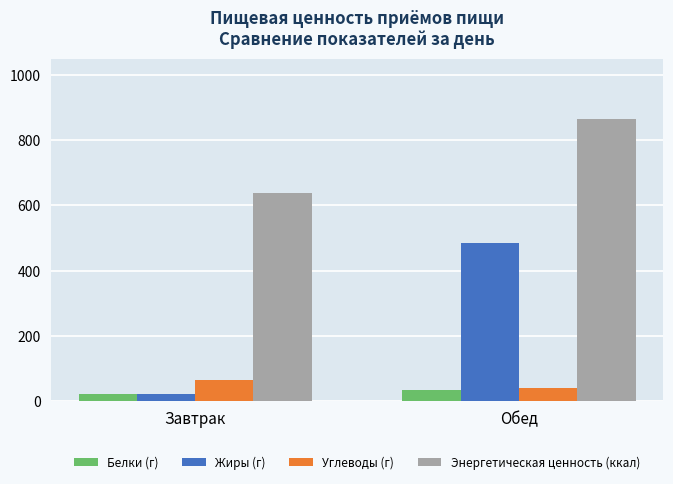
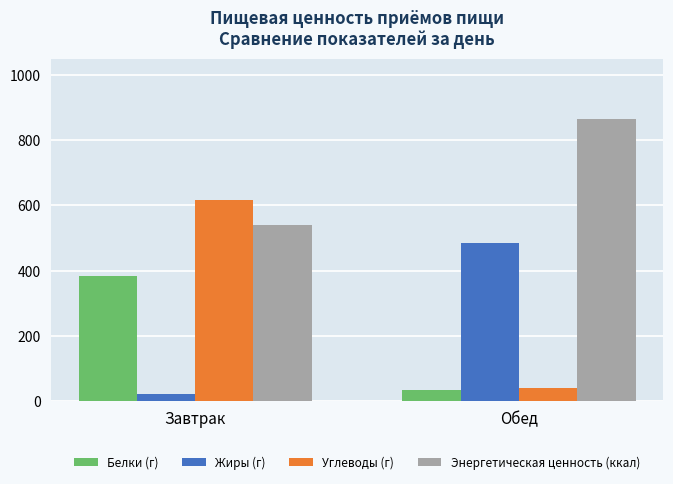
Белки (г), Завтрак: 20 -> 380
Углеводы (г), Завтрак: 60 -> 620
Энергетическая ценность (ккал), Завтрак: 640 -> 540
